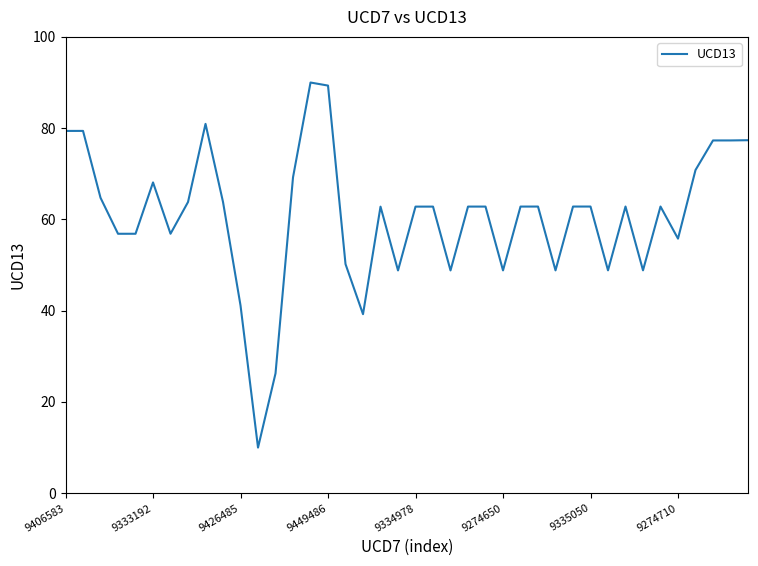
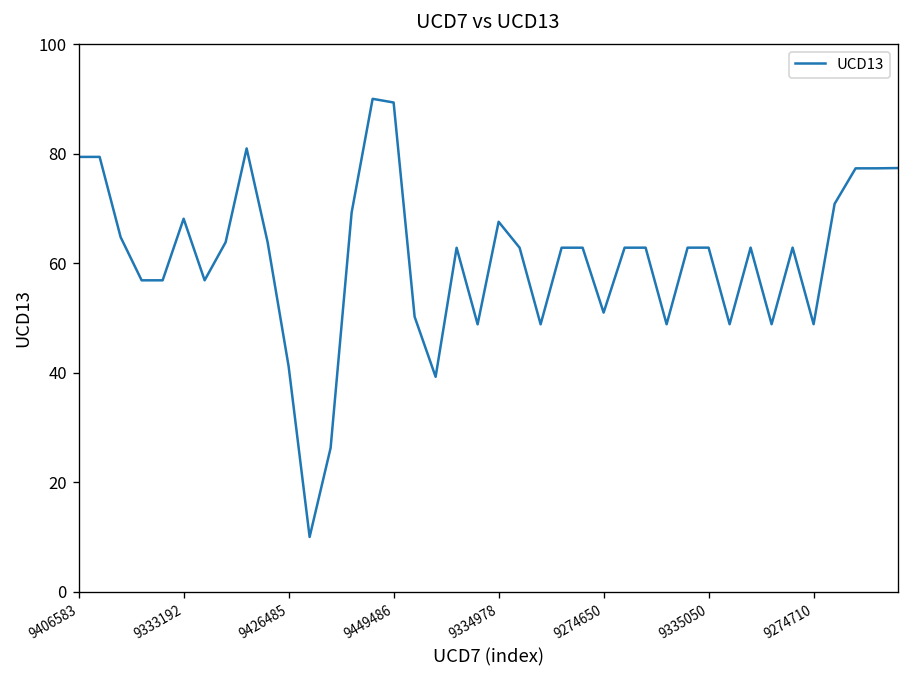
9334978: 63 -> 68
9274650: 49 -> 51
9274710: 56 -> 49
